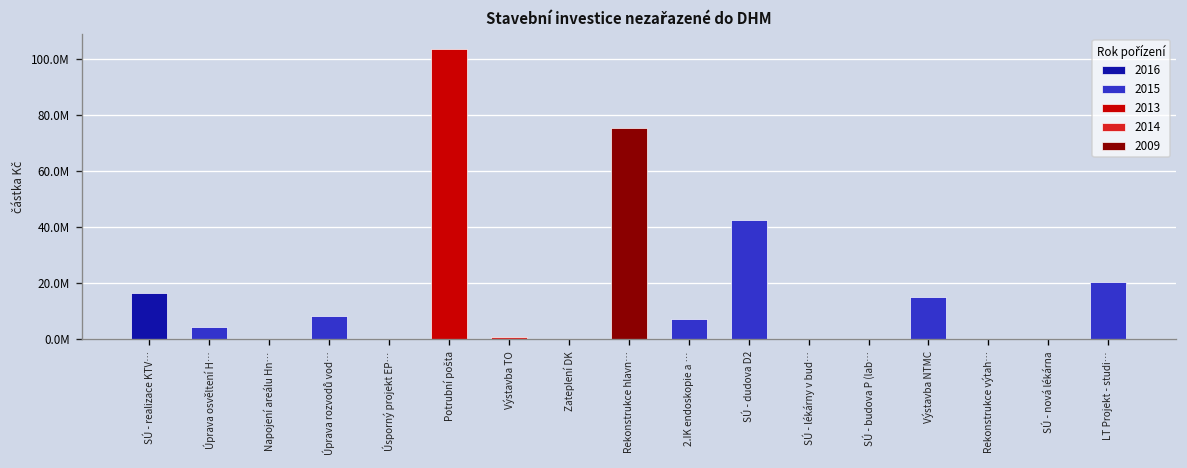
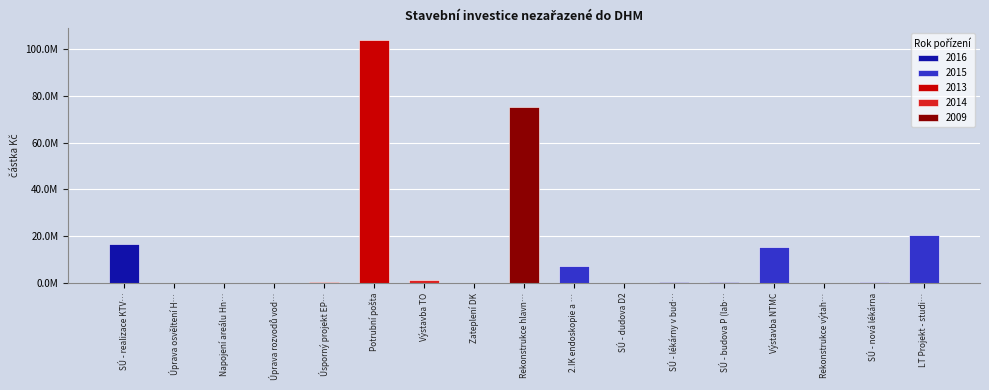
Úprava osvěltení H…: 4000000 -> 0
Úprava rozvodů vod…: 8000000 -> 0
SÚ - dudova D2: 43000000 -> 0
